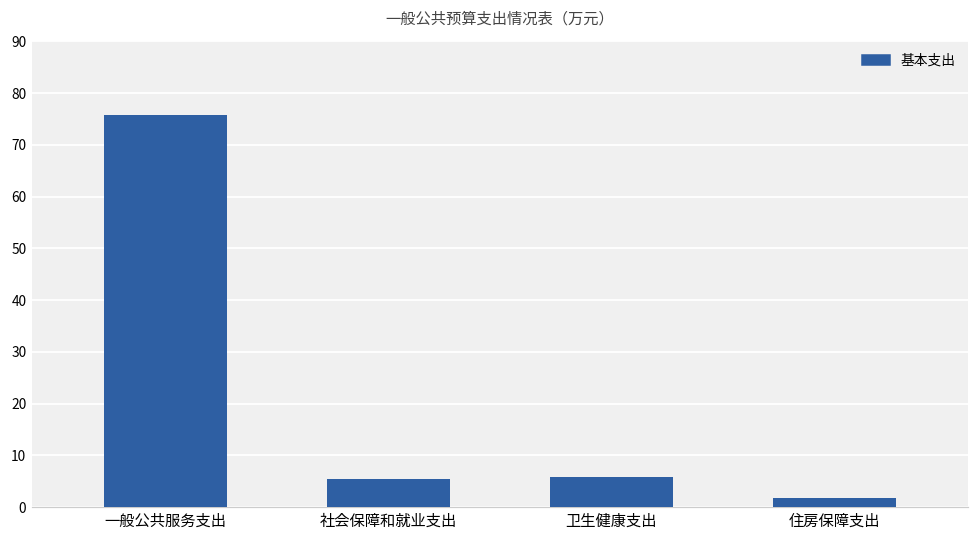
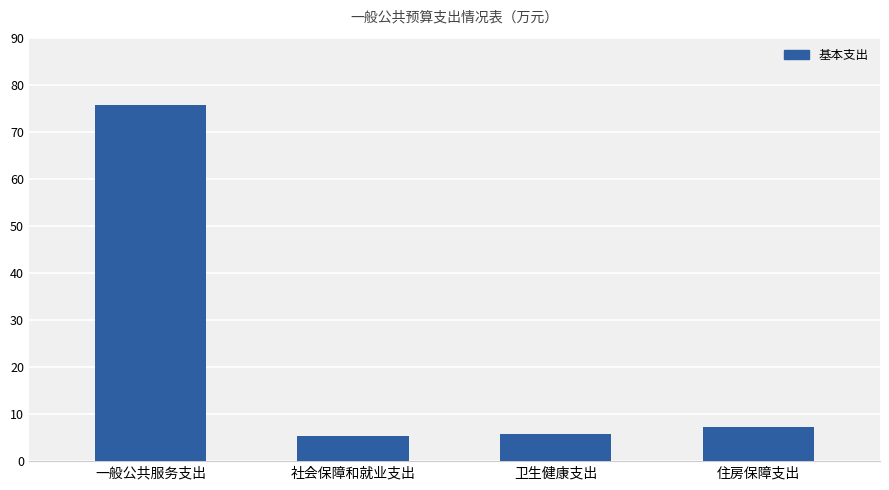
住房保障支出: 2 -> 7
